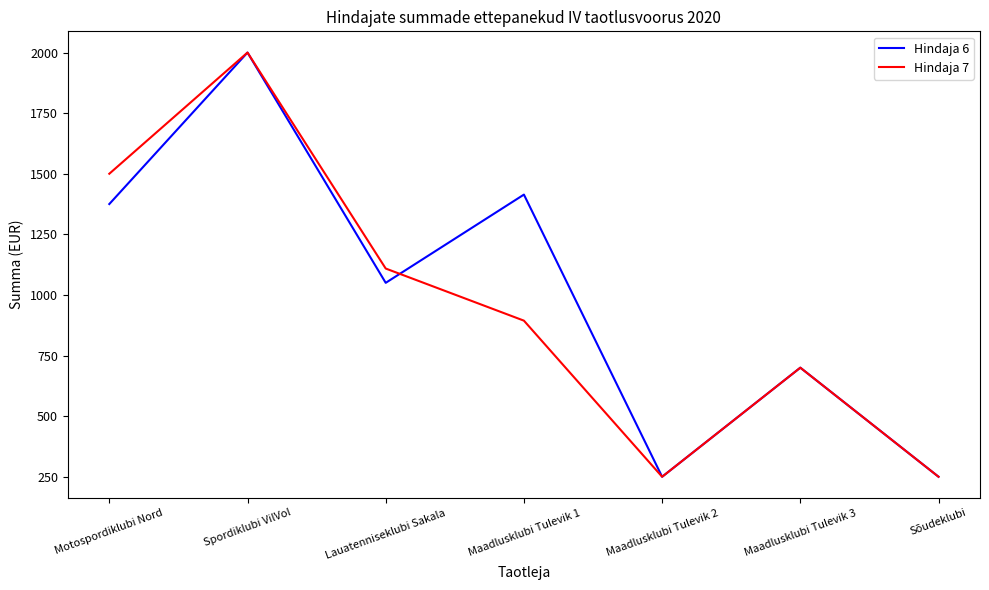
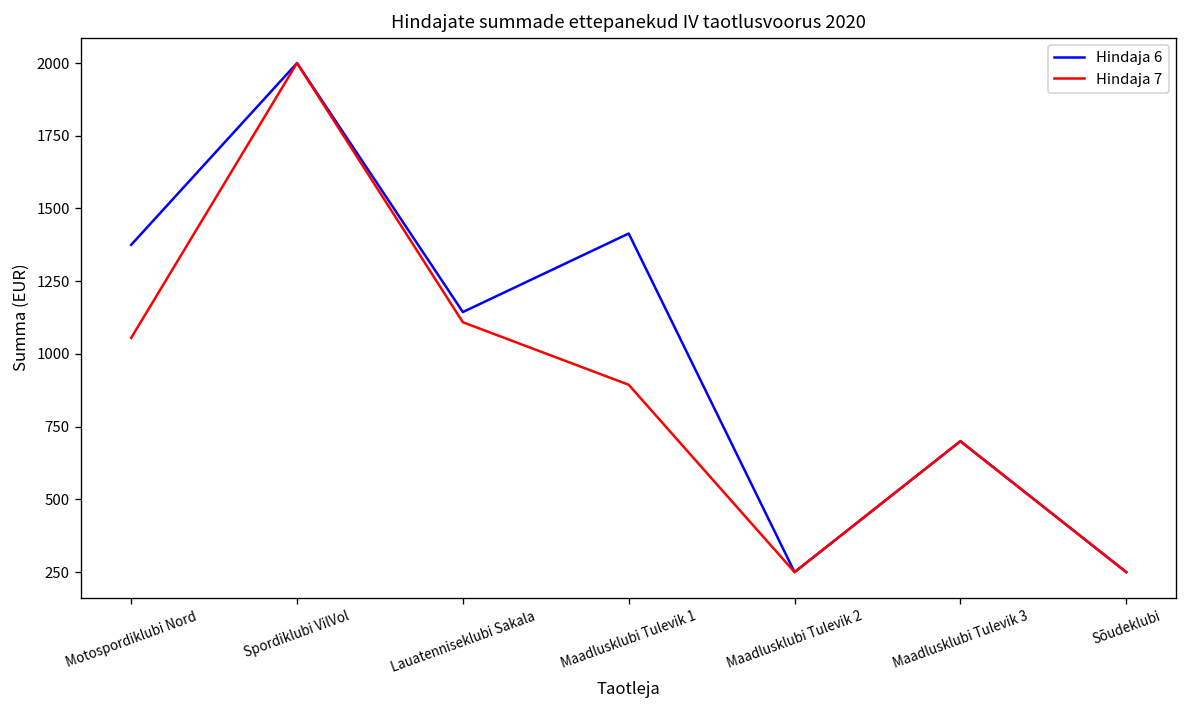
Hindaja 7, Motospordiklubi Nord: 1500 -> 1060
Hindaja 6, Lauatenniseklubi Sakala: 1050 -> 1140
